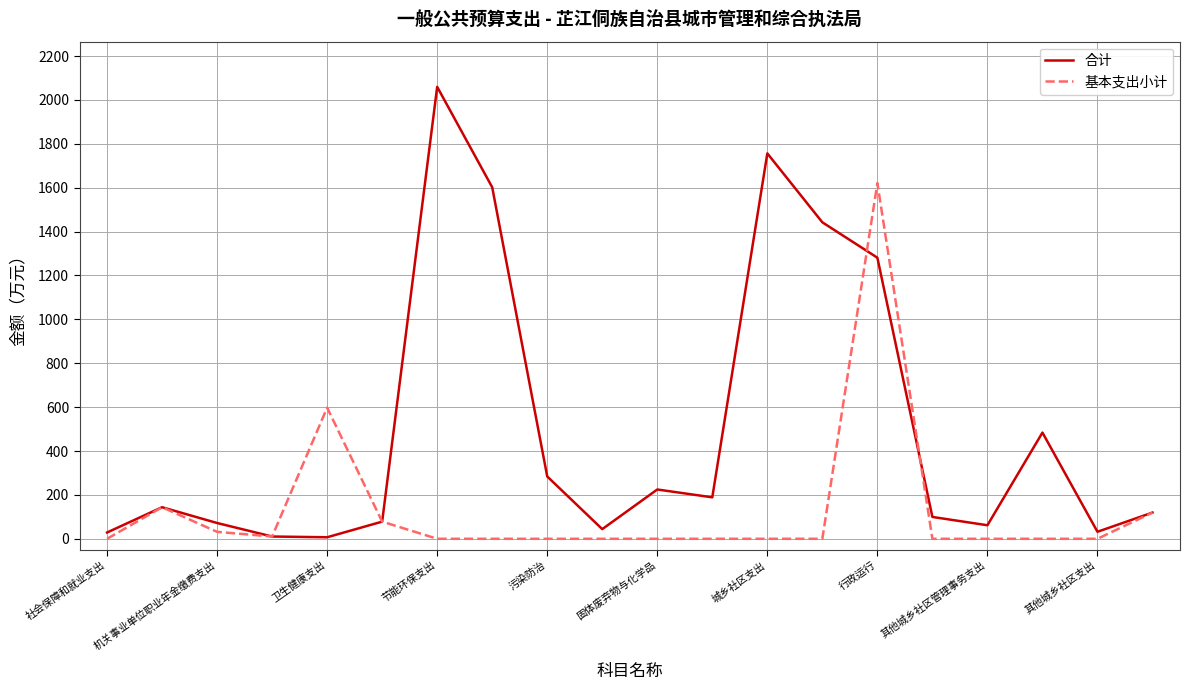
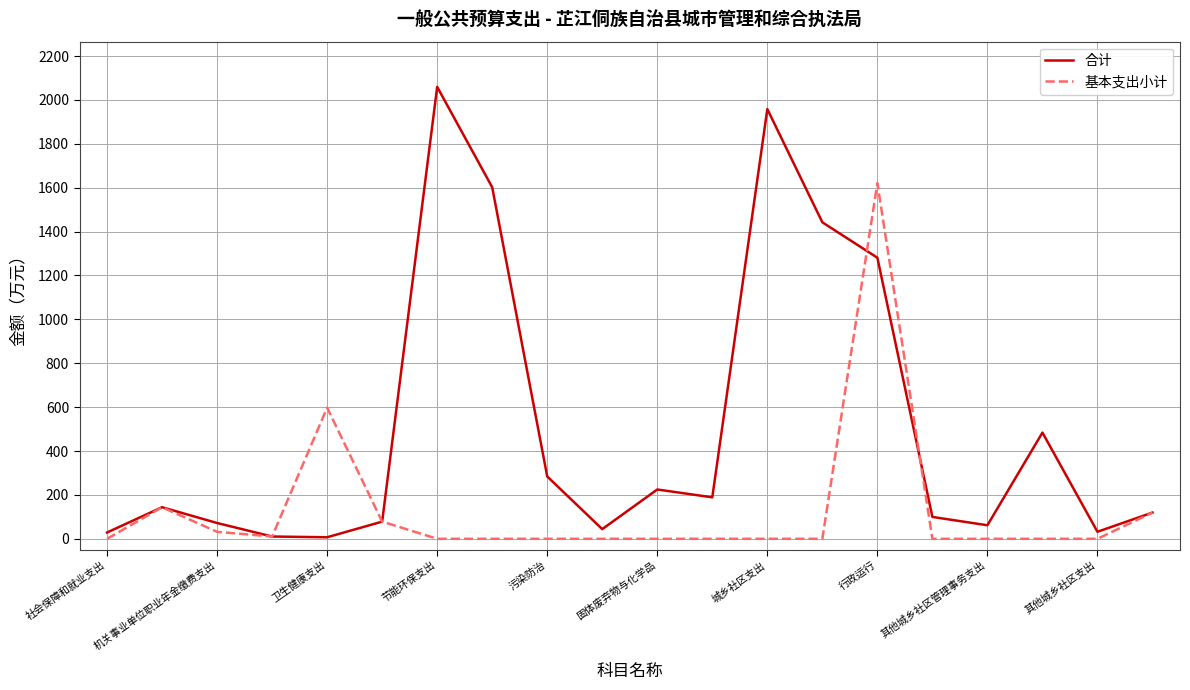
合计, 城乡社区支出: 1760 -> 1960
